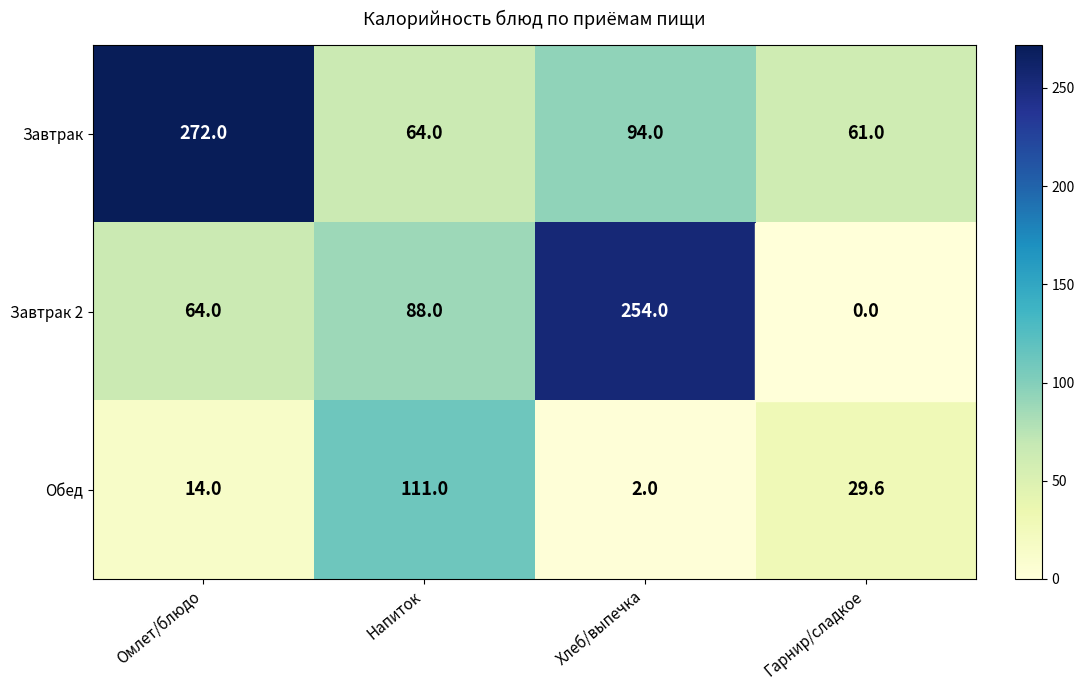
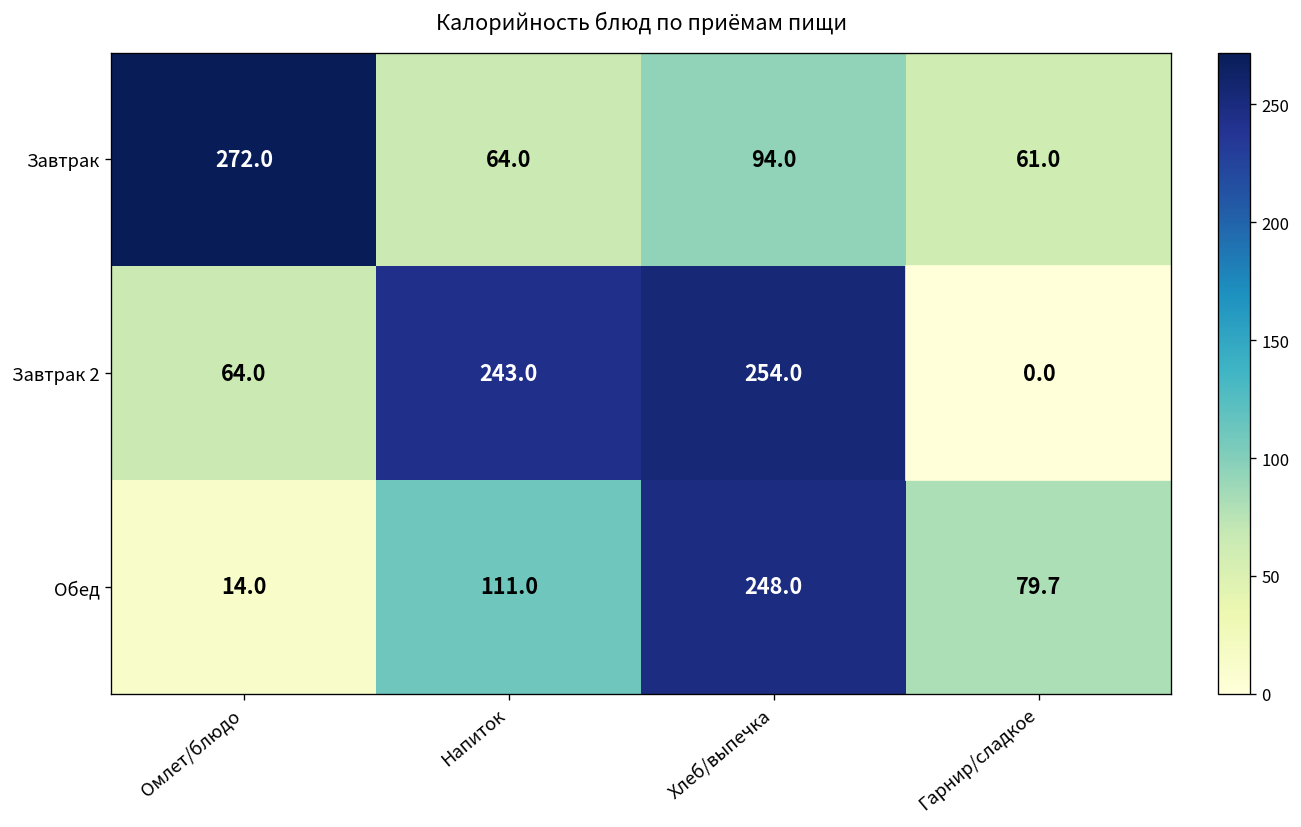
Завтрак 2, Напиток: 88.0 -> 243.0
Обед, Хлеб/выпечка: 2.0 -> 248.0
Обед, Гарнир/сладкое: 29.6 -> 79.7
